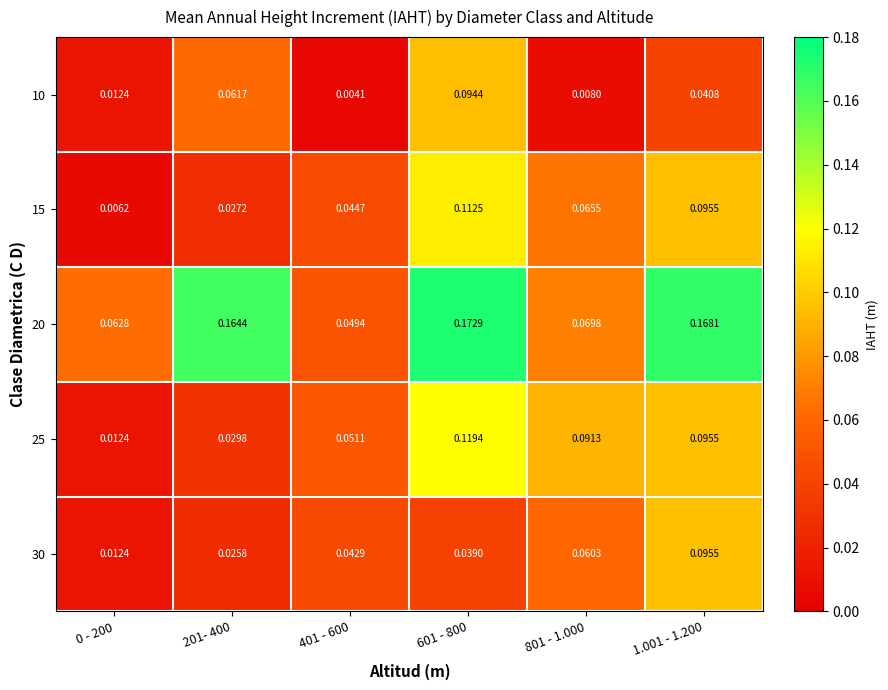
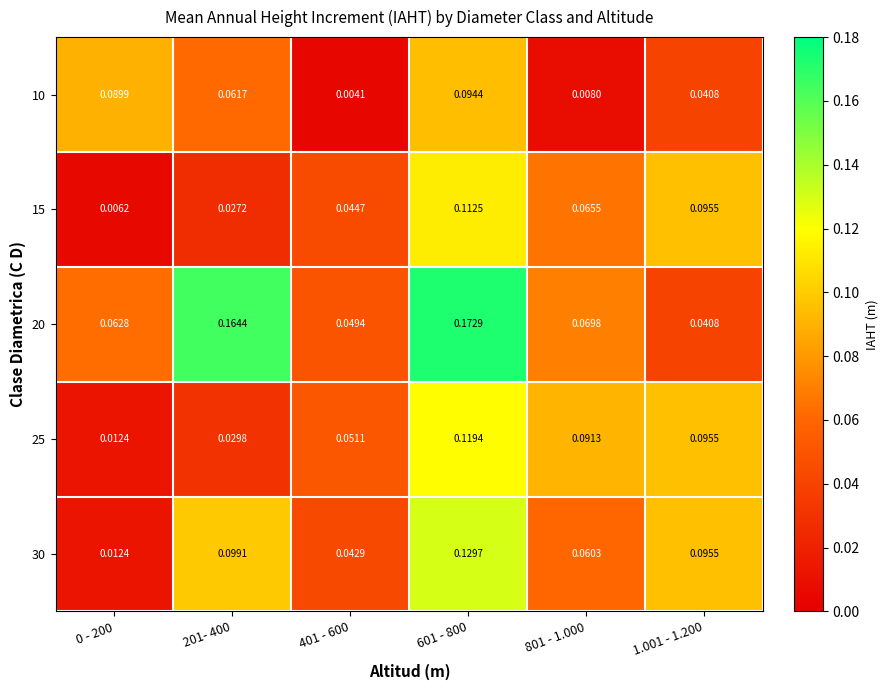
10, 0 - 200: 0.0124 -> 0.0899
20, 1.001 - 1.200: 0.1681 -> 0.0408
30, 201- 400: 0.0258 -> 0.0991
30, 601 - 800: 0.0390 -> 0.1297
